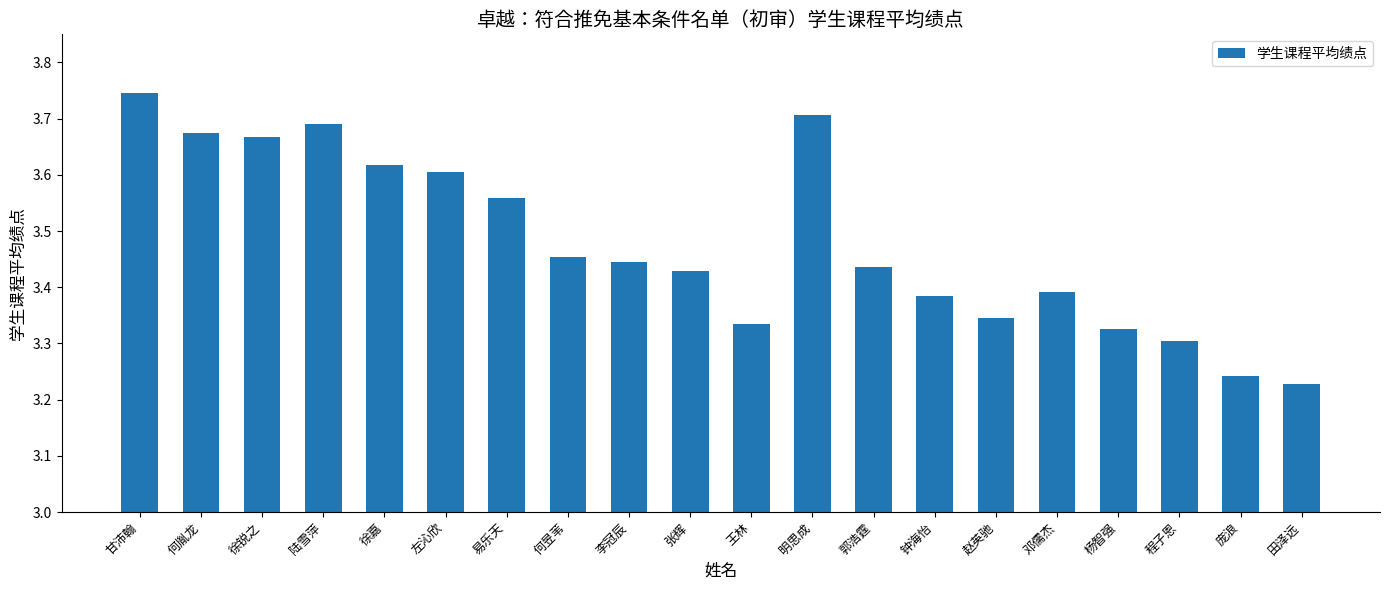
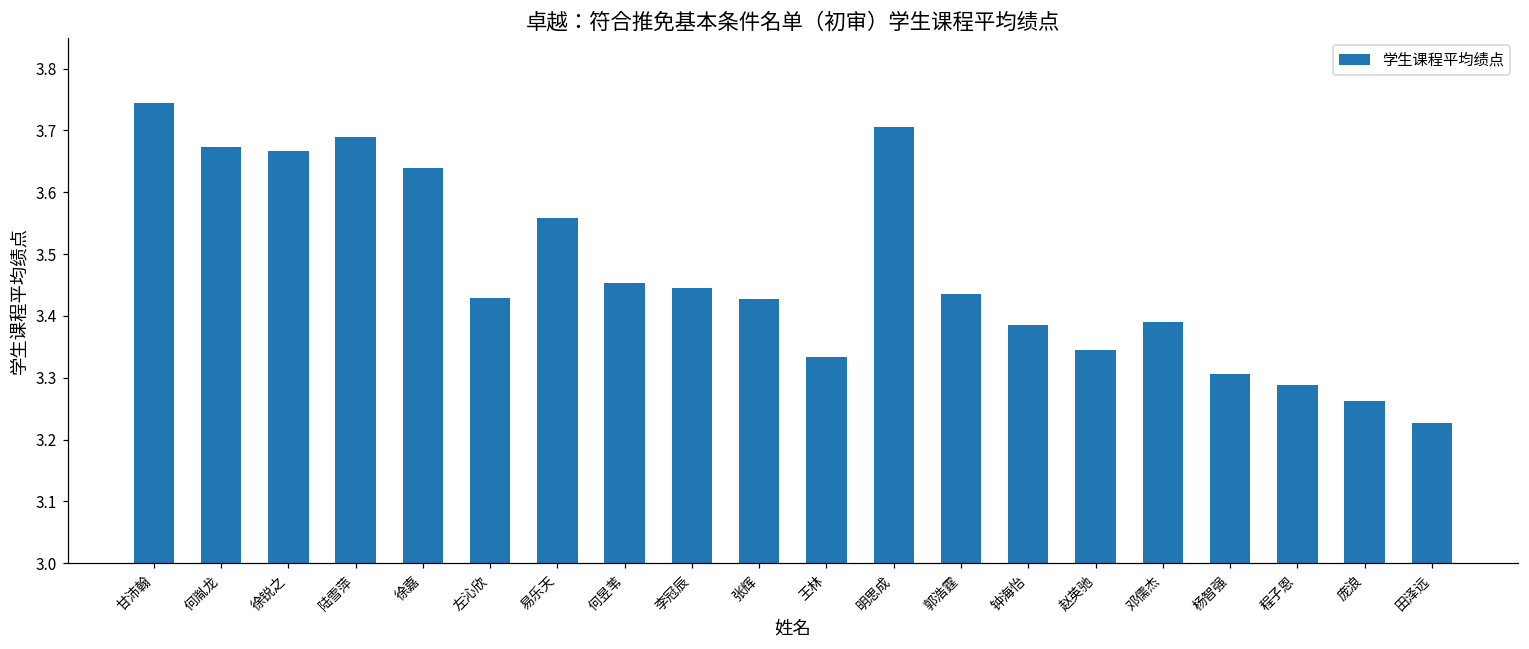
徐嘉: 3.62 -> 3.64
左沁欣: 3.60 -> 3.43
杨智强: 3.33 -> 3.31
程子恩: 3.30 -> 3.29
庞浪: 3.24 -> 3.26
